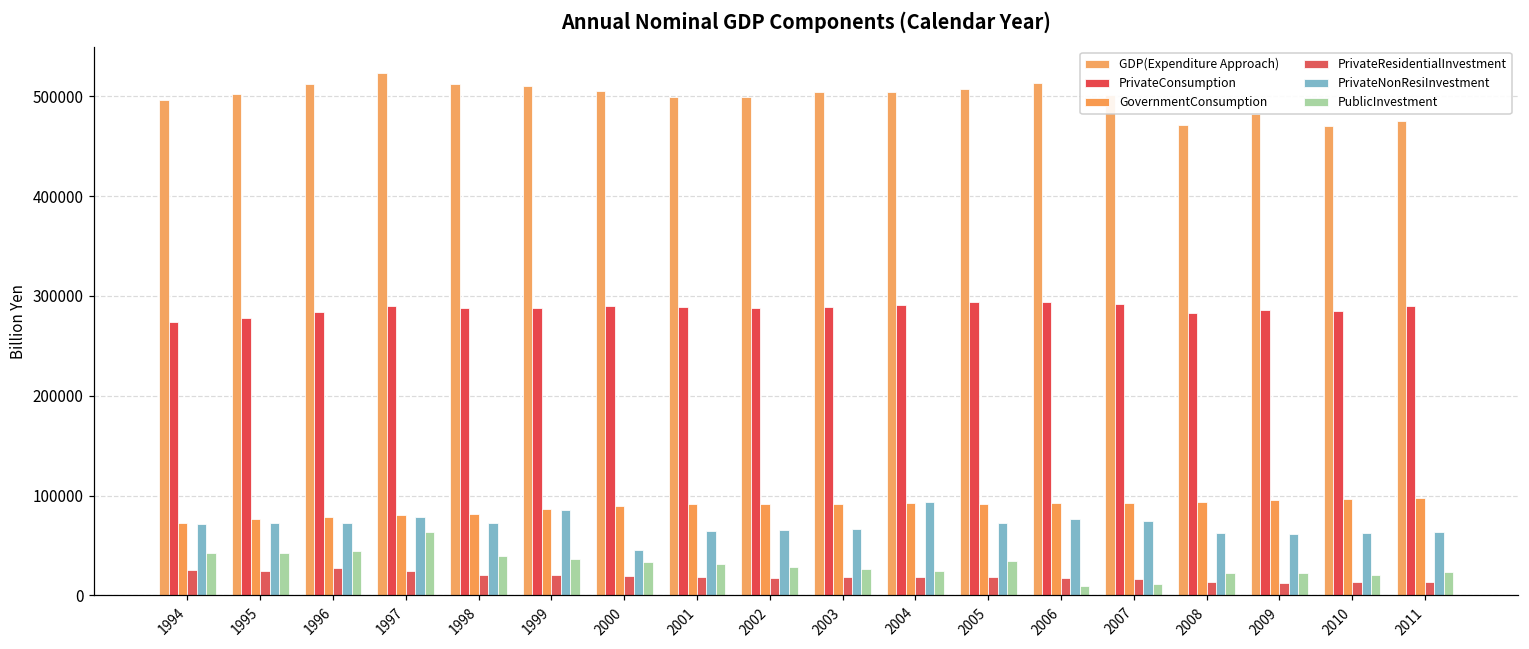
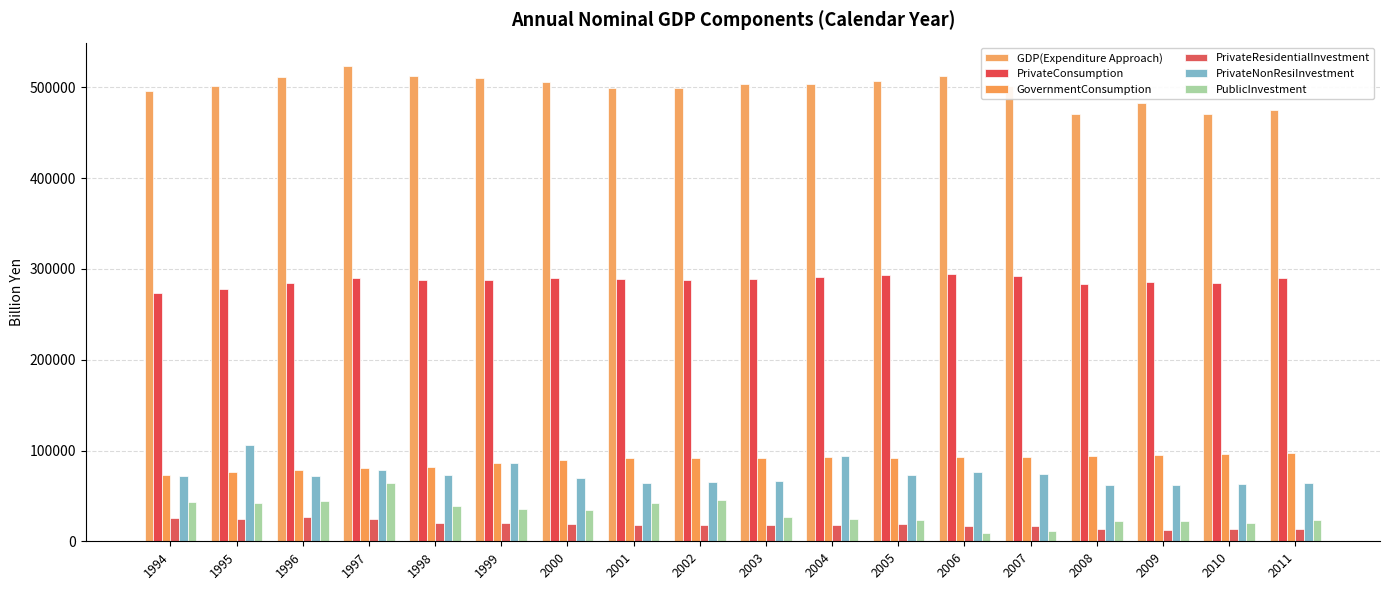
PrivateNonResiInvestment, 1995: 70000 -> 110000
PrivateNonResiInvestment, 2000: 50000 -> 70000
PublicInvestment, 2001: 30000 -> 40000
PublicInvestment, 2002: 30000 -> 50000
PublicInvestment, 2005: 30000 -> 20000
